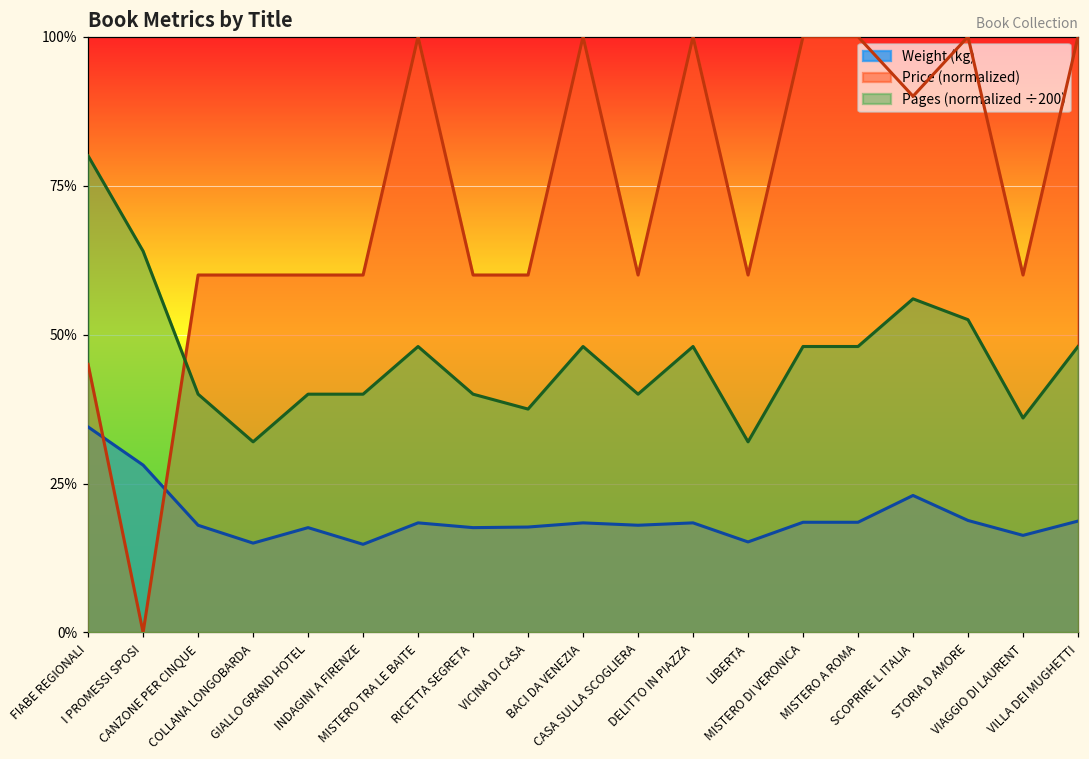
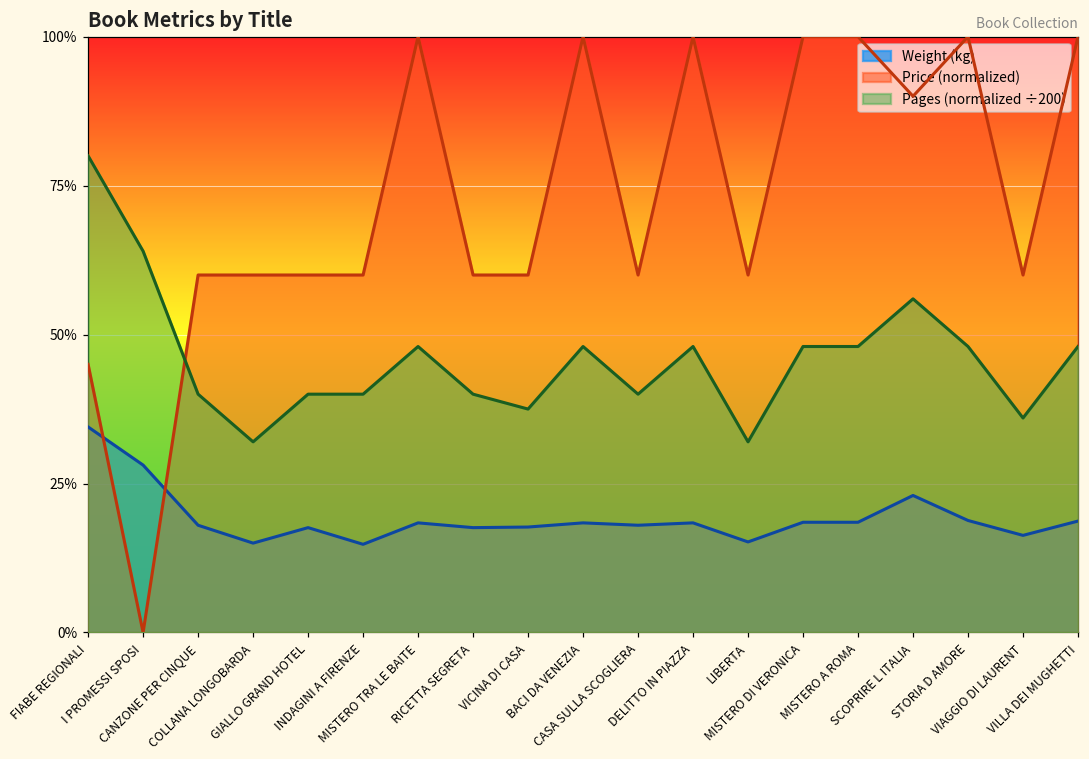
Pages (normalized ÷200), STORIA D AMORE: 53% -> 48%
